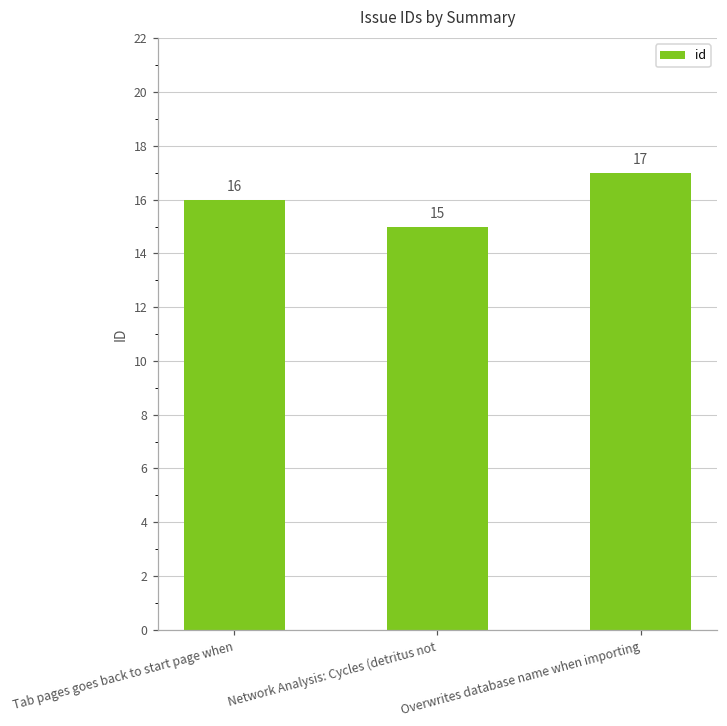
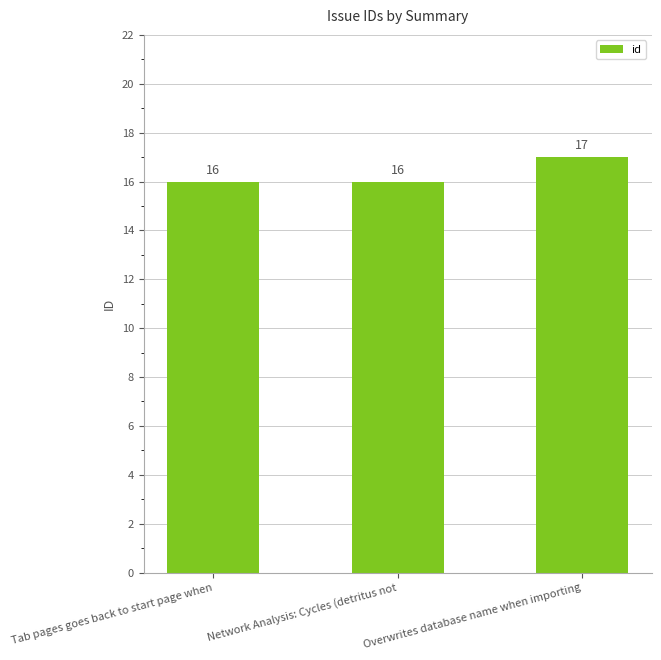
Network Analysis: Cycles (detritus not: 15 -> 16
